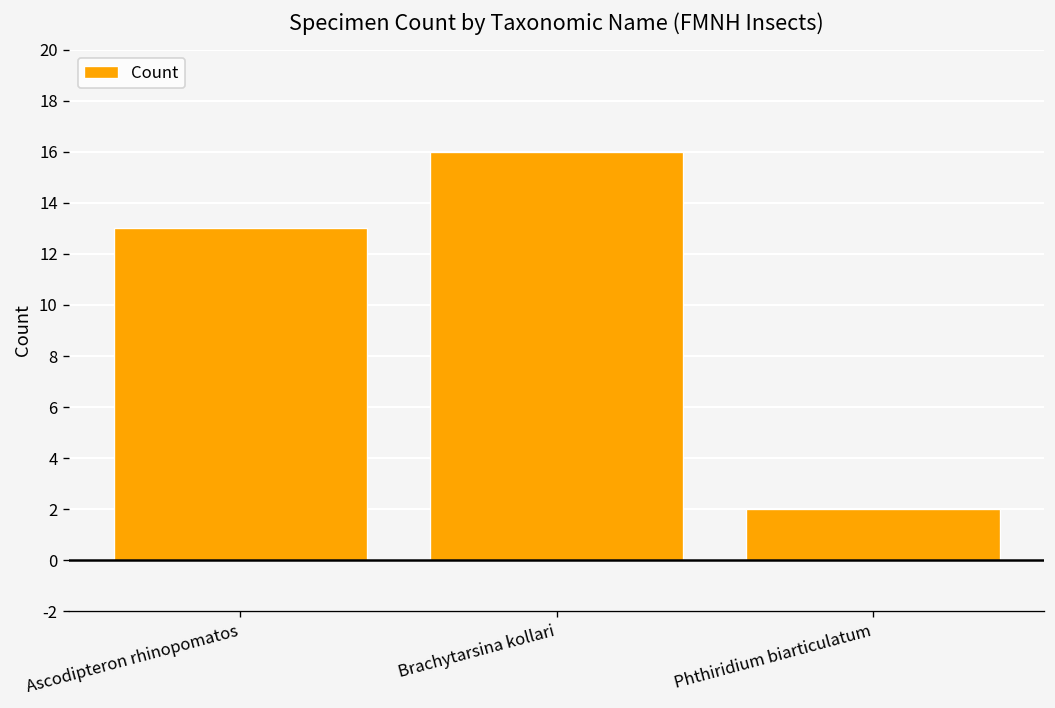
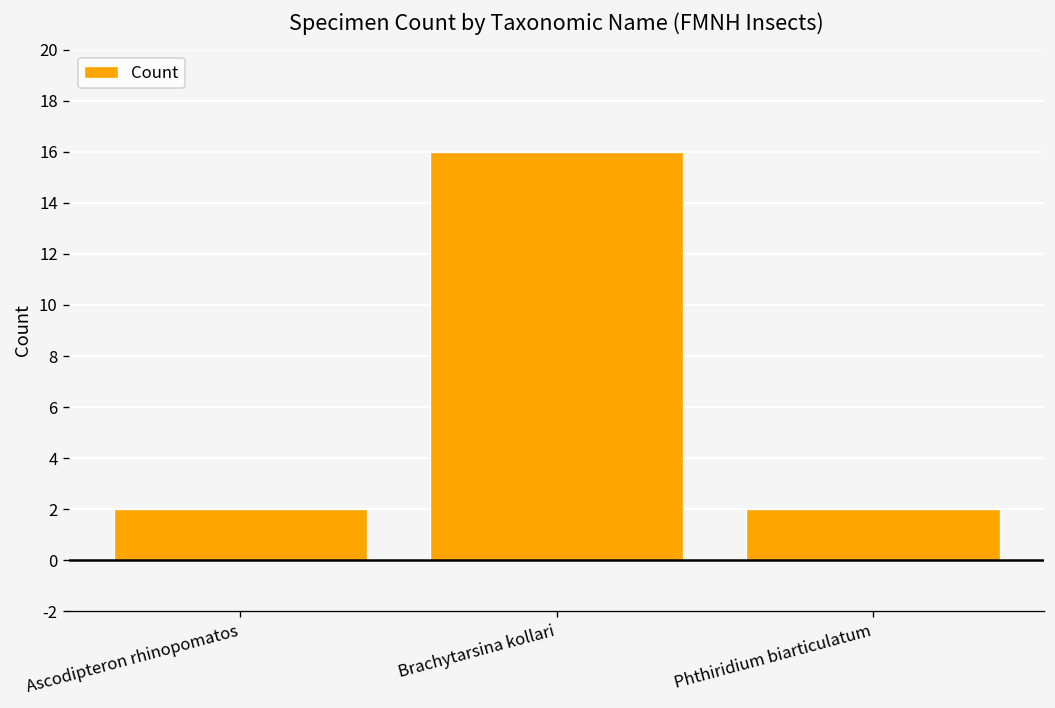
Ascodipteron rhinopomatos: 13 -> 2
